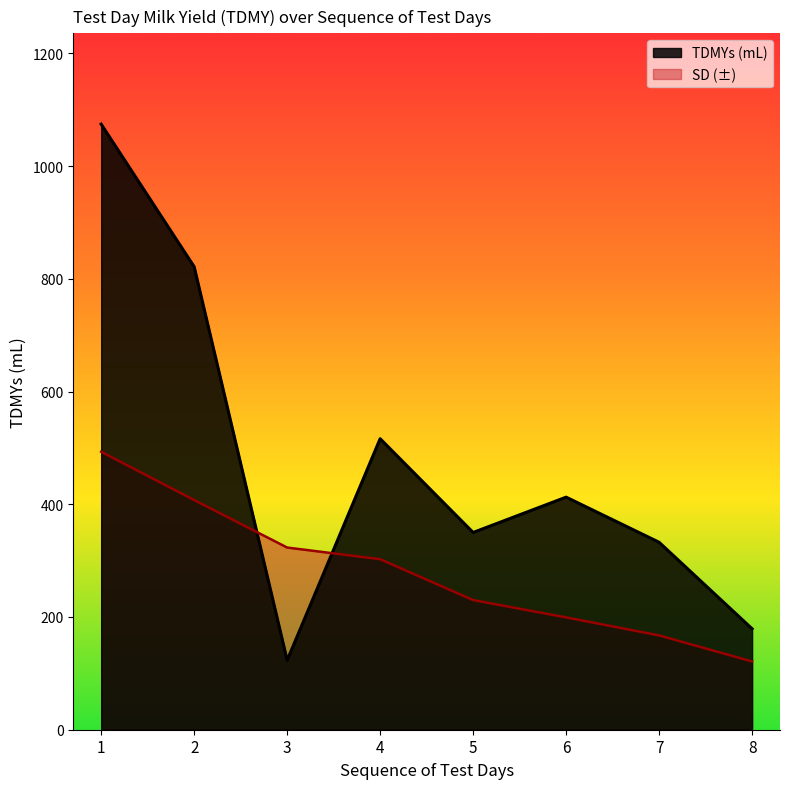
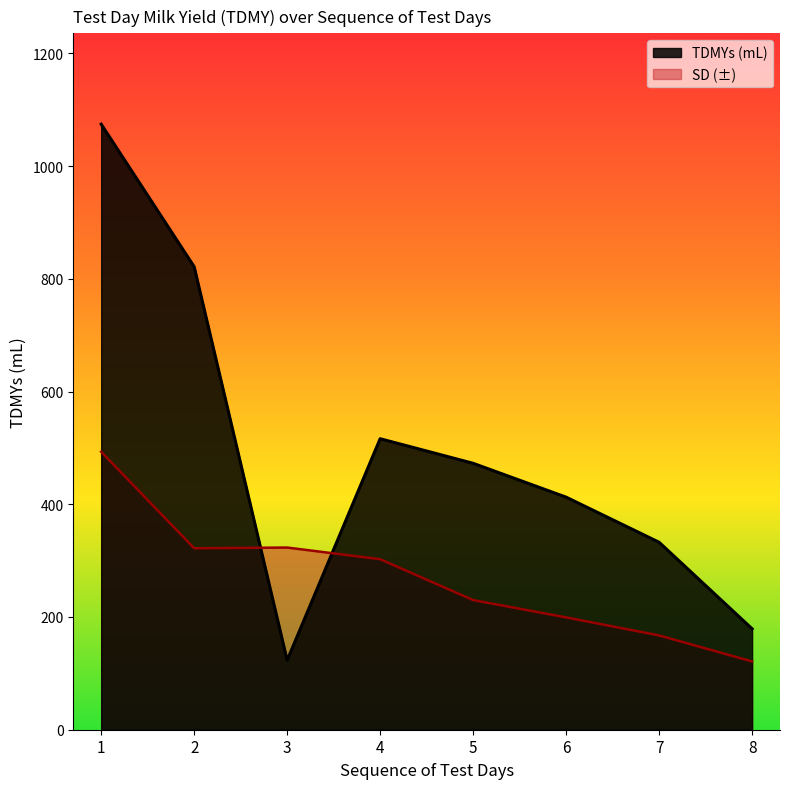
SD (±), 2: 410 -> 320
TDMYs (mL), 5: 350 -> 470
